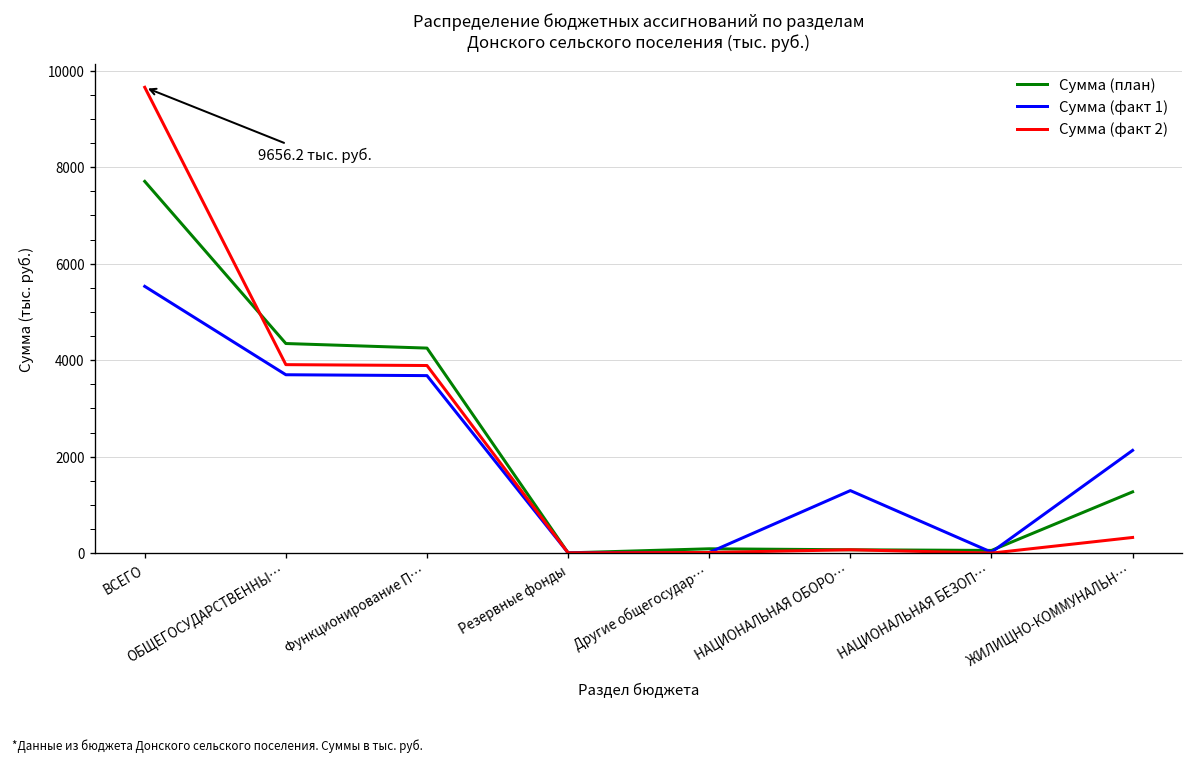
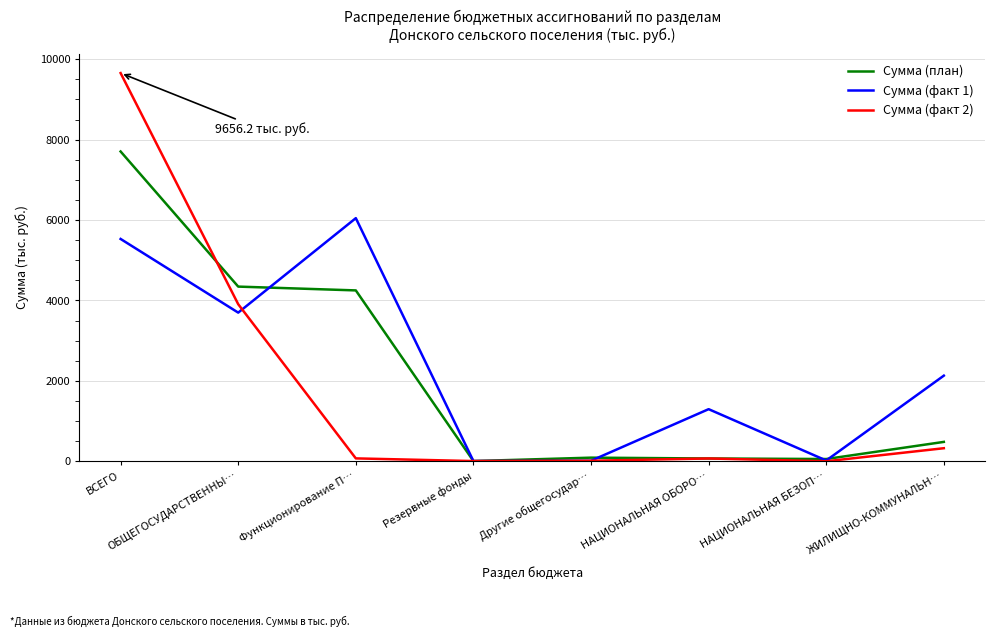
Сумма (факт 1), Функционирование П…: 3700 -> 6000
Сумма (факт 2), Функционирование П…: 3900 -> 100
Сумма (план), ЖИЛИЩНО-КОММУНАЛЬН…: 1300 -> 500
